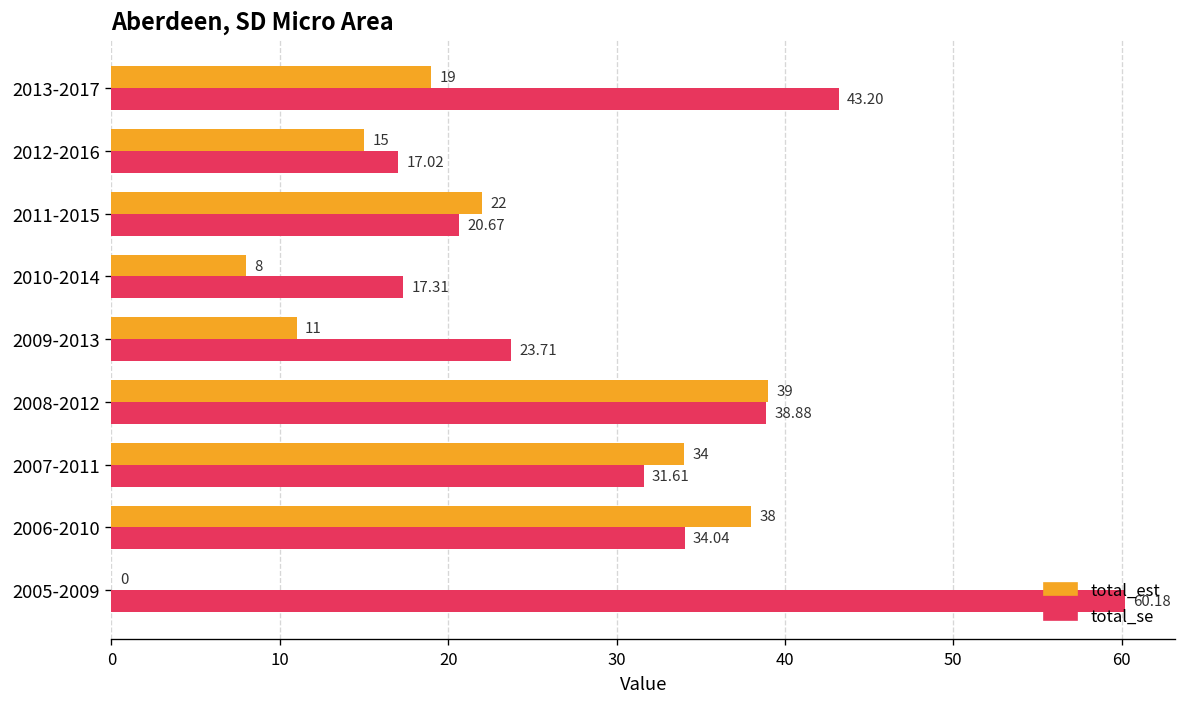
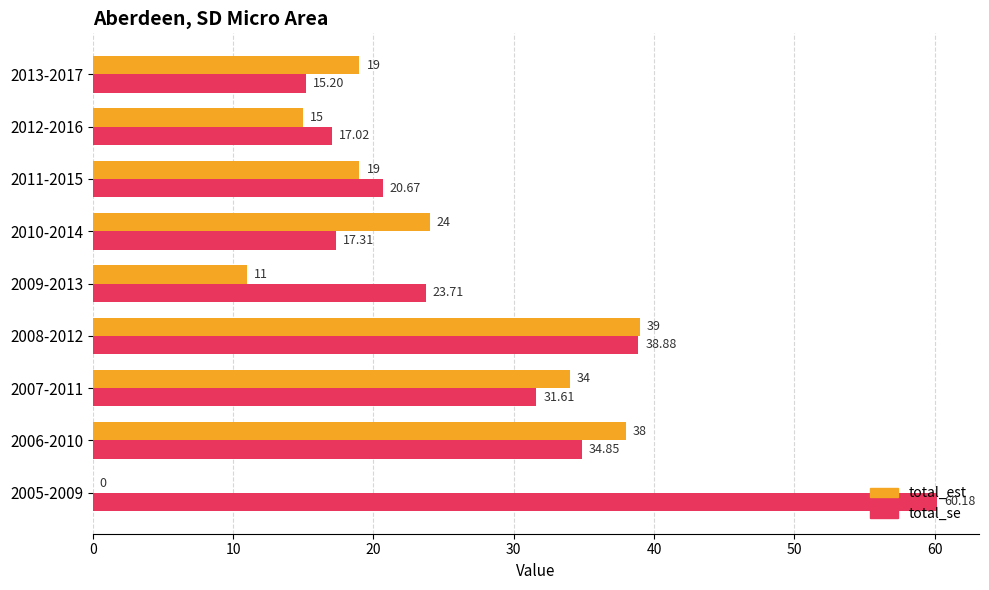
total_se, 2013-2017: 43.20 -> 15.20
total_est, 2011-2015: 22 -> 19
total_est, 2010-2014: 8 -> 24
total_se, 2006-2010: 34.04 -> 34.85
